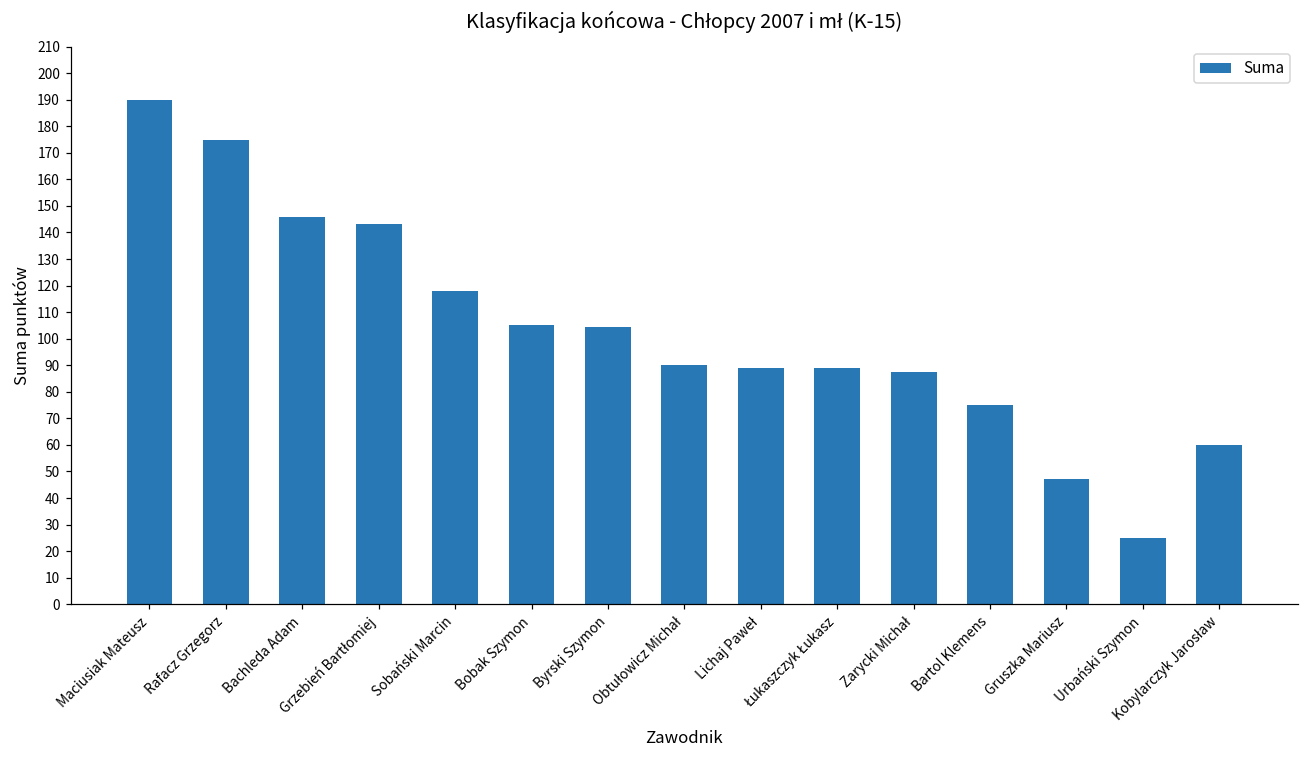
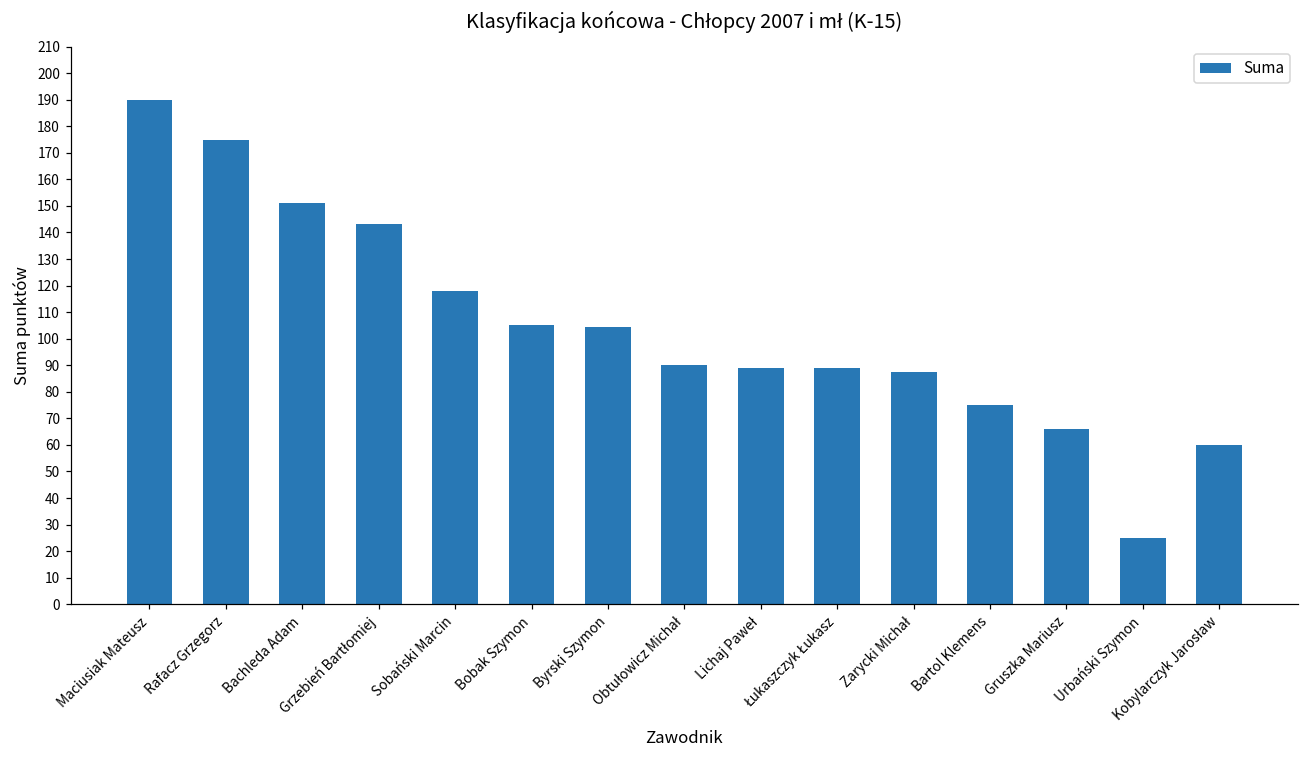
Bachleda Adam: 146 -> 151
Gruszka Mariusz: 47 -> 66
